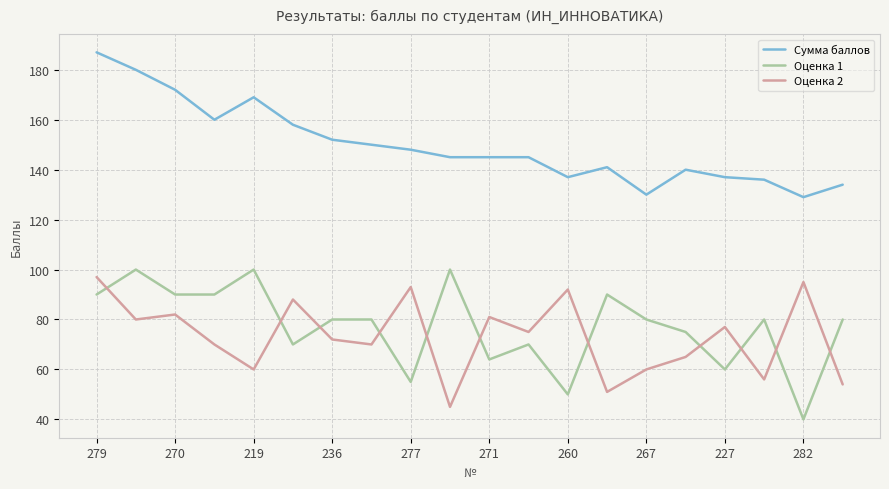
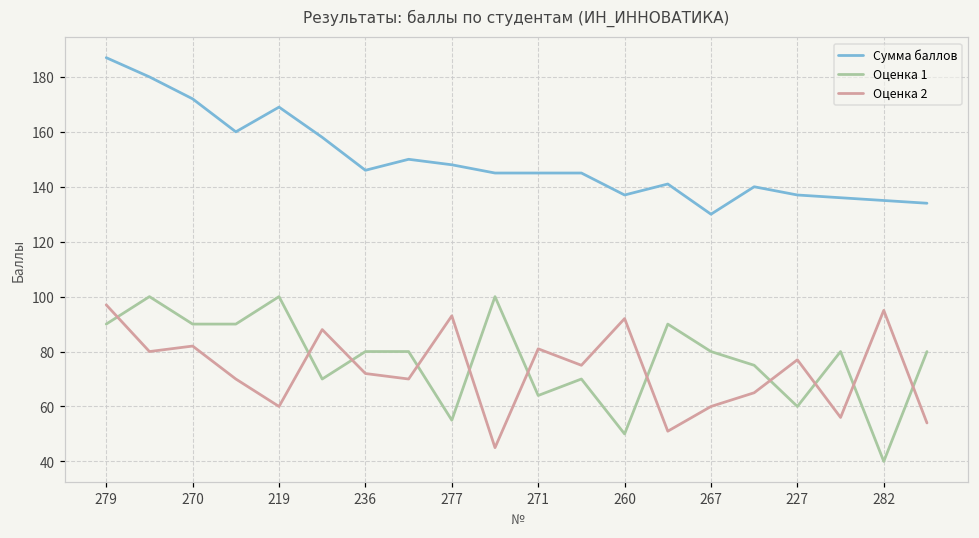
Сумма баллов, 236: 152 -> 146
Сумма баллов, 282: 129 -> 135
